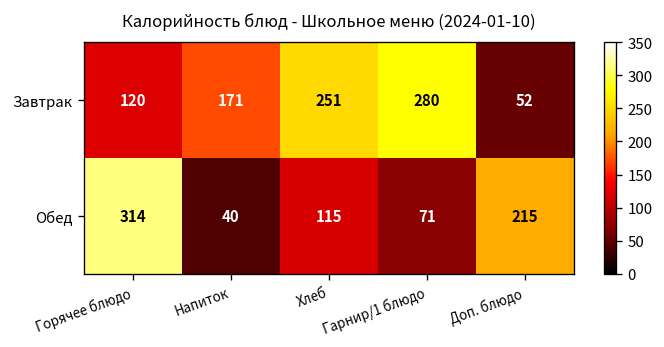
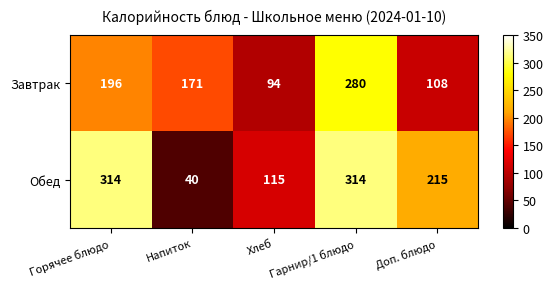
Завтрак, Горячее блюдо: 120 -> 196
Завтрак, Хлеб: 251 -> 94
Завтрак, Доп. блюдо: 52 -> 108
Обед, Гарнир/1 блюдо: 71 -> 314
